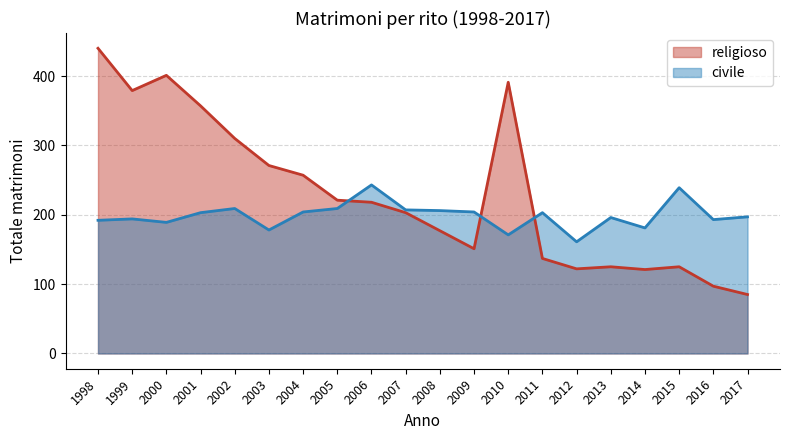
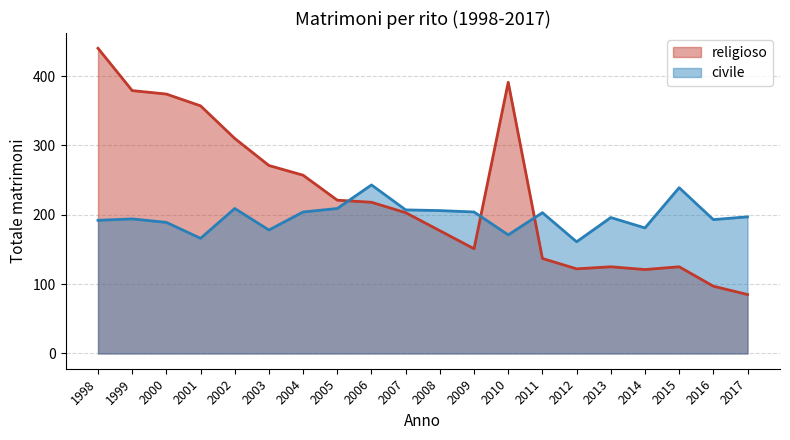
religioso, 2000: 400 -> 370
civile, 2001: 200 -> 170
